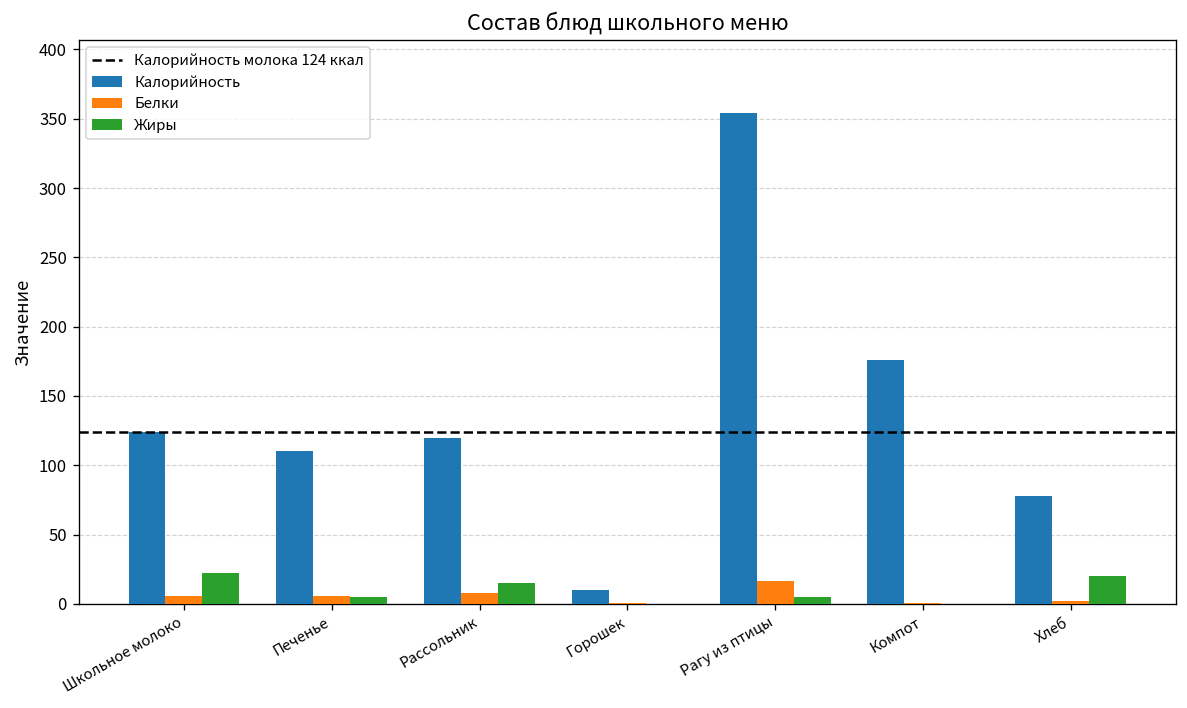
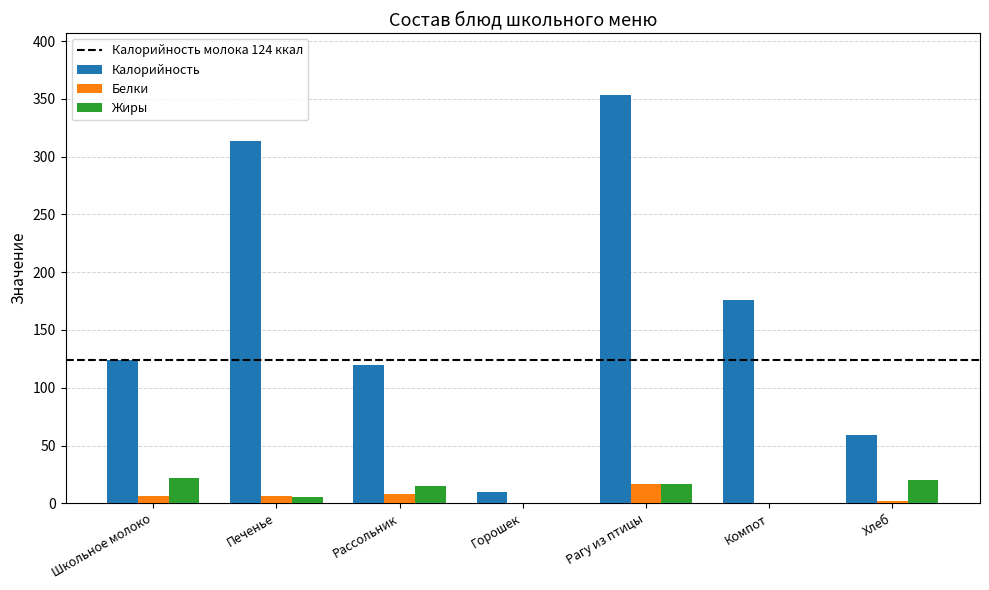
Калорийность, Печенье: 110 -> 314
Жиры, Рагу из птицы: 5 -> 17
Калорийность, Хлеб: 78 -> 59
